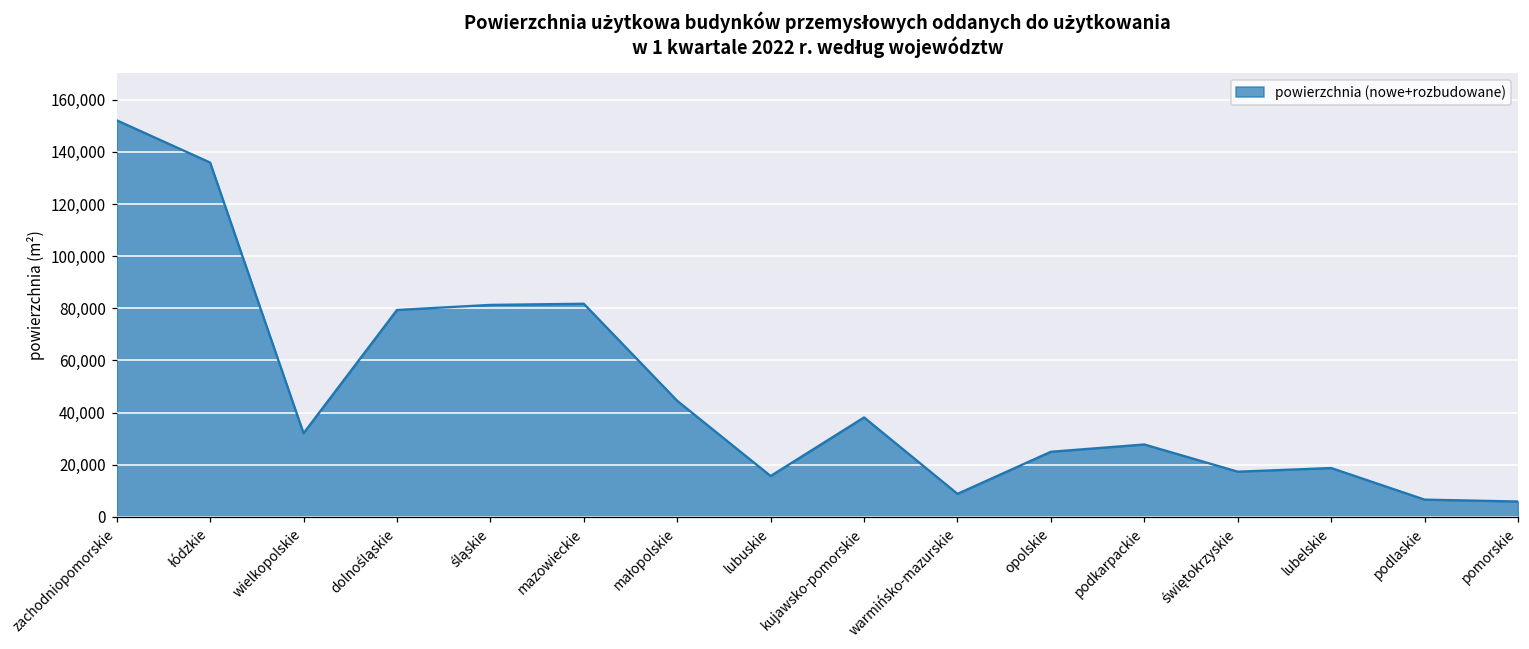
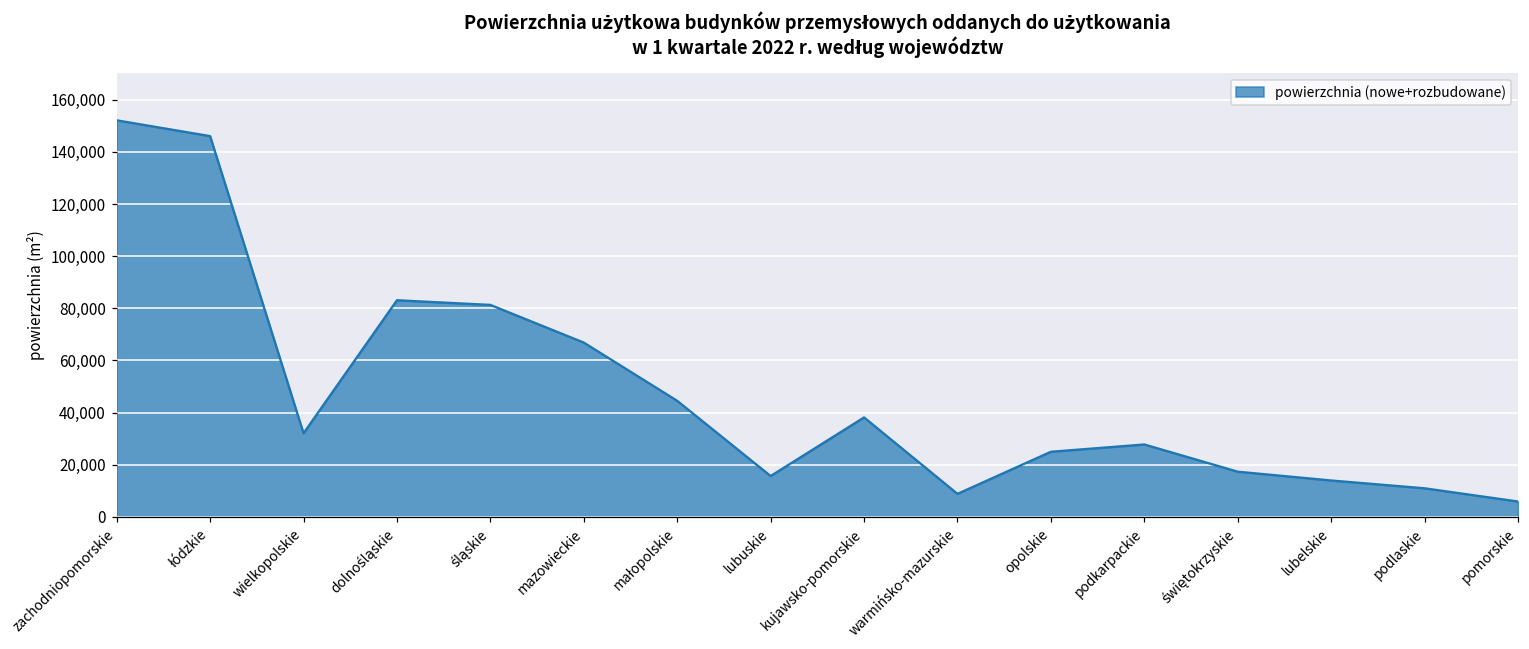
łódzkie: 136,000 -> 146,000
dolnośląskie: 79,000 -> 83,000
mazowieckie: 82,000 -> 67,000
lubelskie: 19,000 -> 14,000
podlaskie: 7,000 -> 11,000
